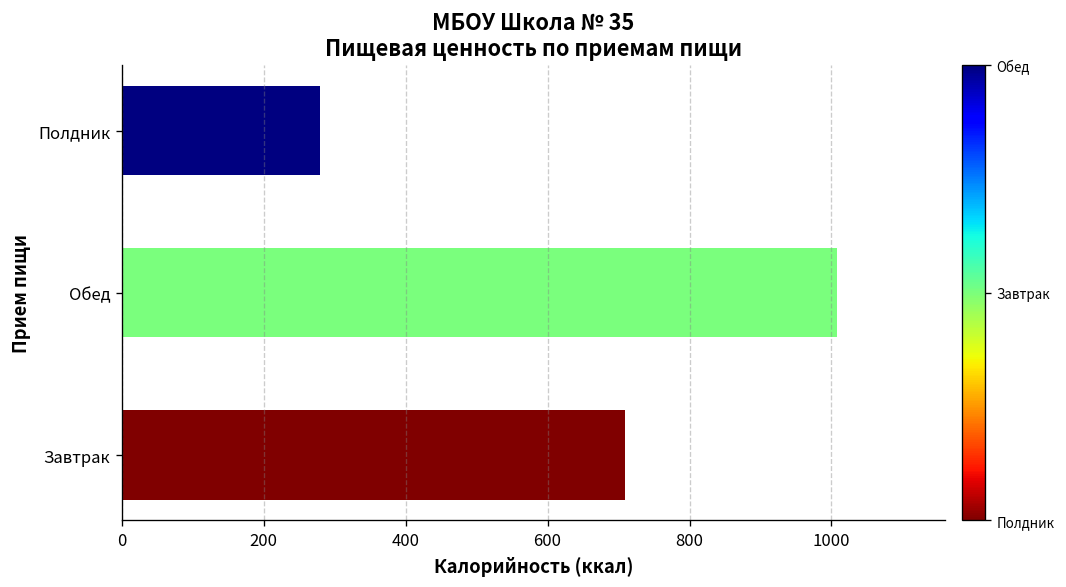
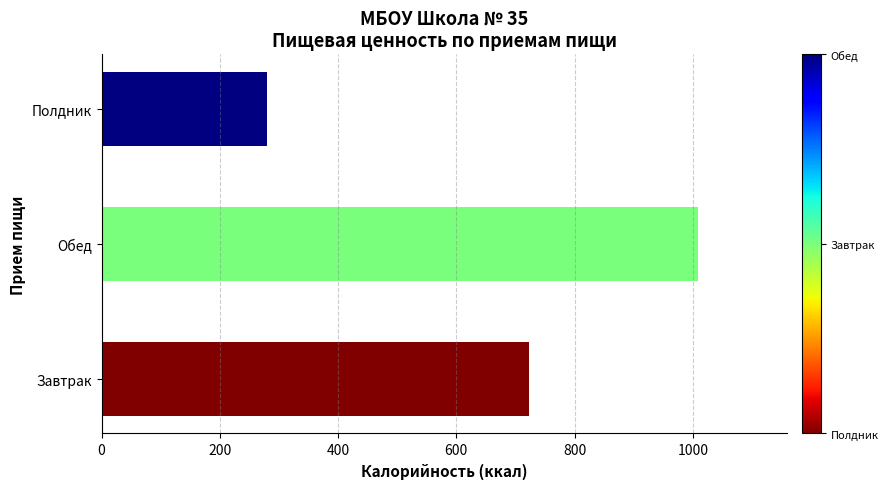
Завтрак: 710 -> 720
